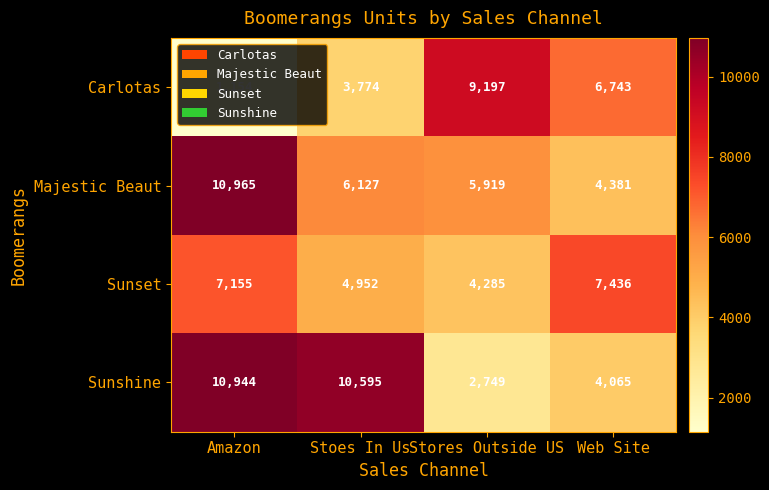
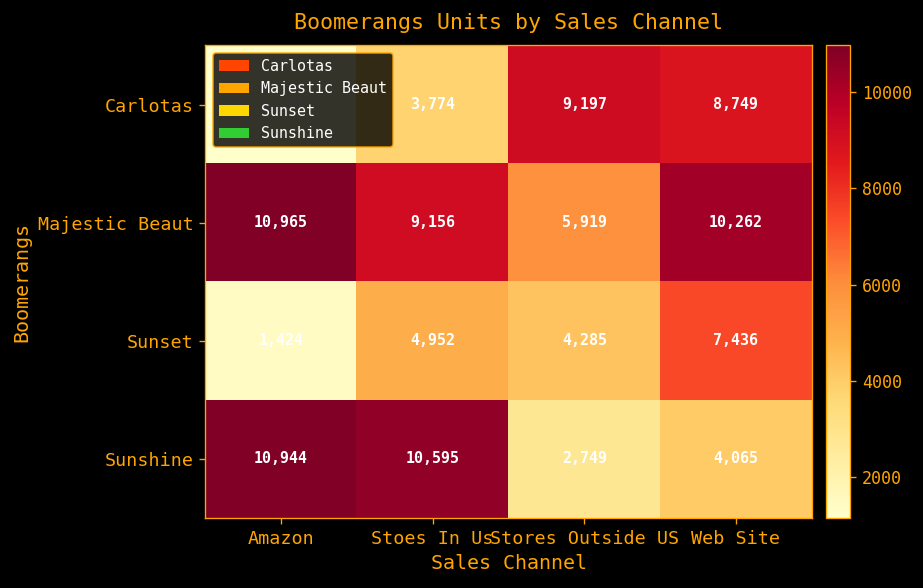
Carlotas, Web Site: 6,743 -> 8,749
Majestic Beaut, Stoes In Us: 6,127 -> 9,156
Majestic Beaut, Web Site: 4,381 -> 10,262
Sunset, Amazon: 7,155 -> 1,424
